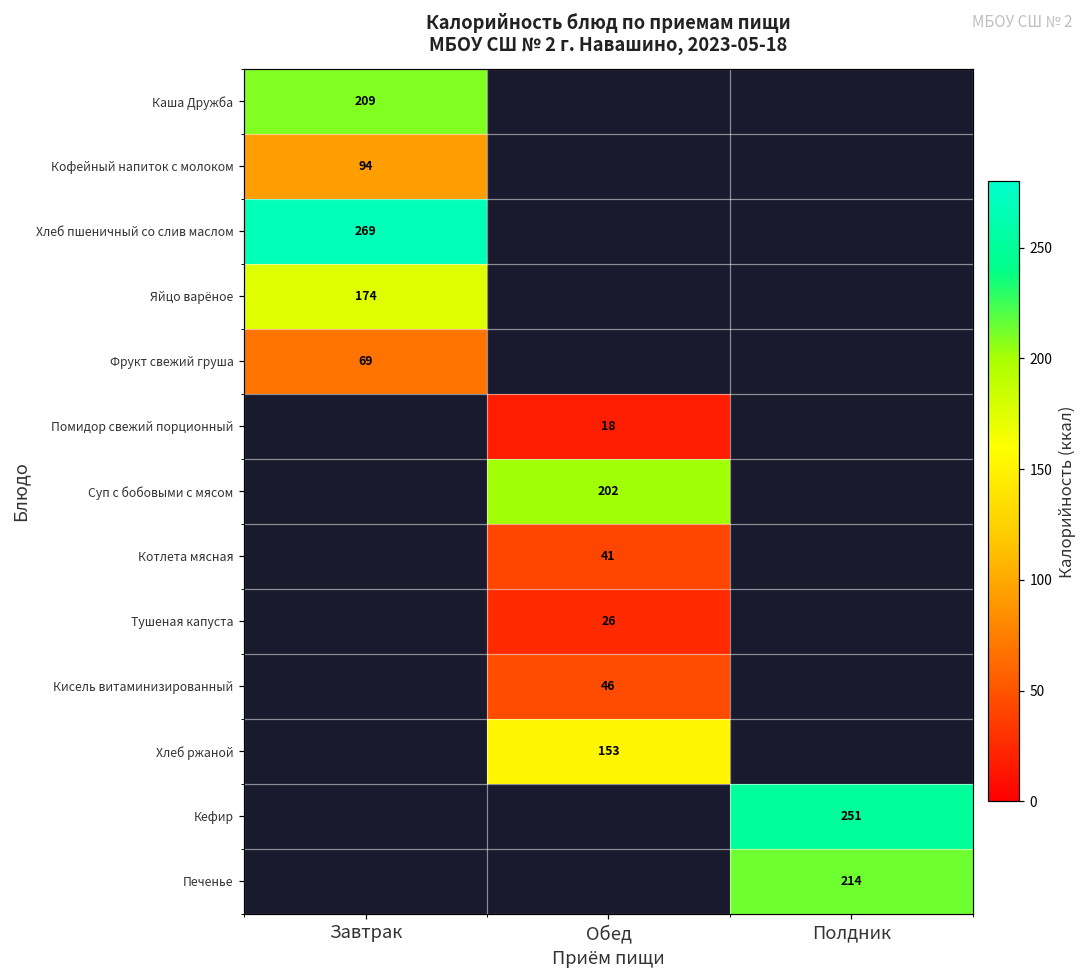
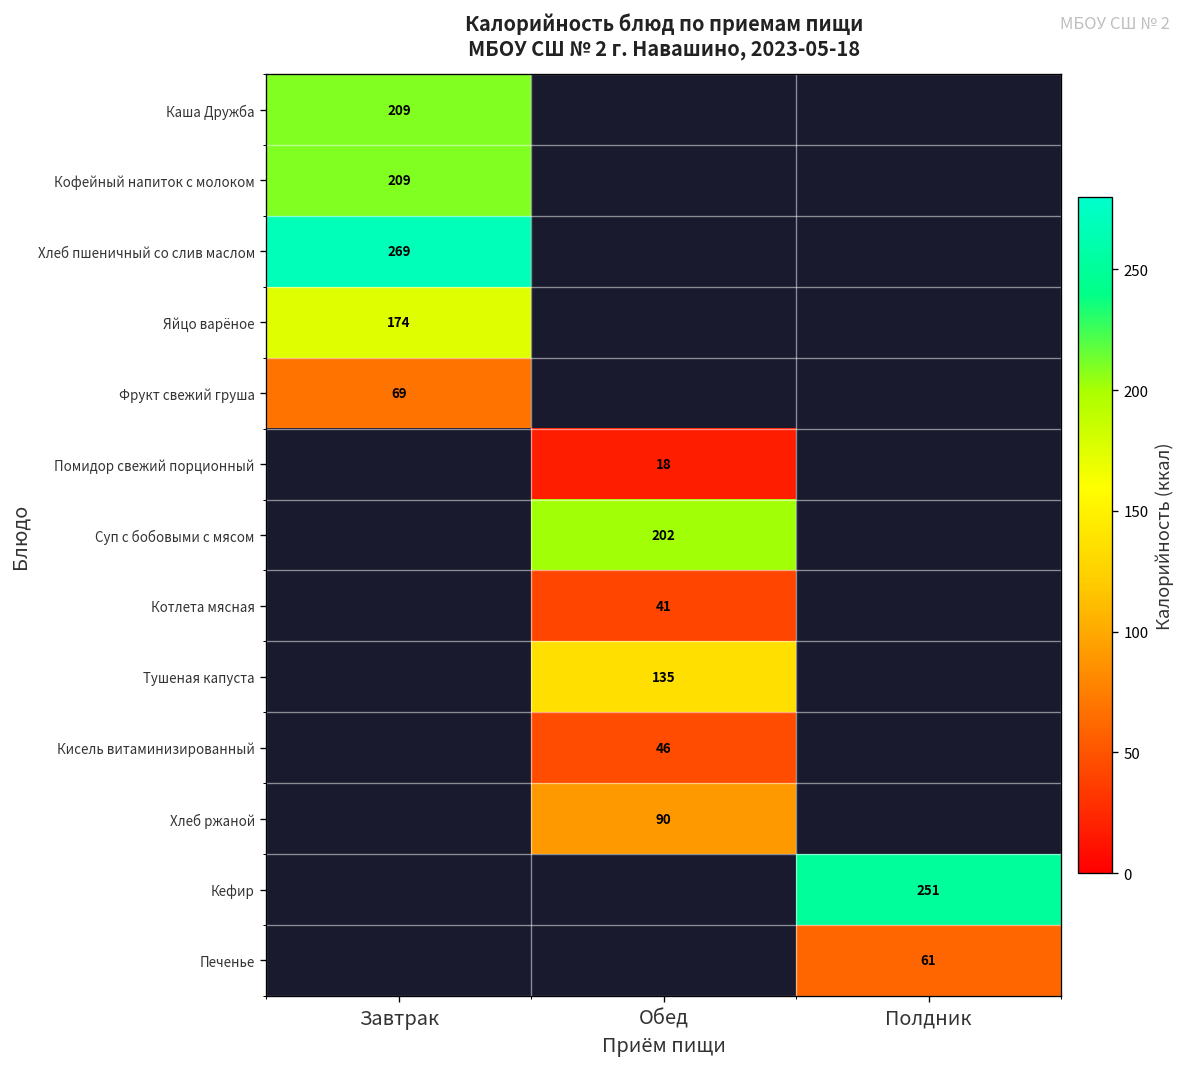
Кофейный напиток с молоком, Завтрак: 94 -> 209
Тушеная капуста, Обед: 26 -> 135
Хлеб ржаной, Обед: 153 -> 90
Печенье, Полдник: 214 -> 61
